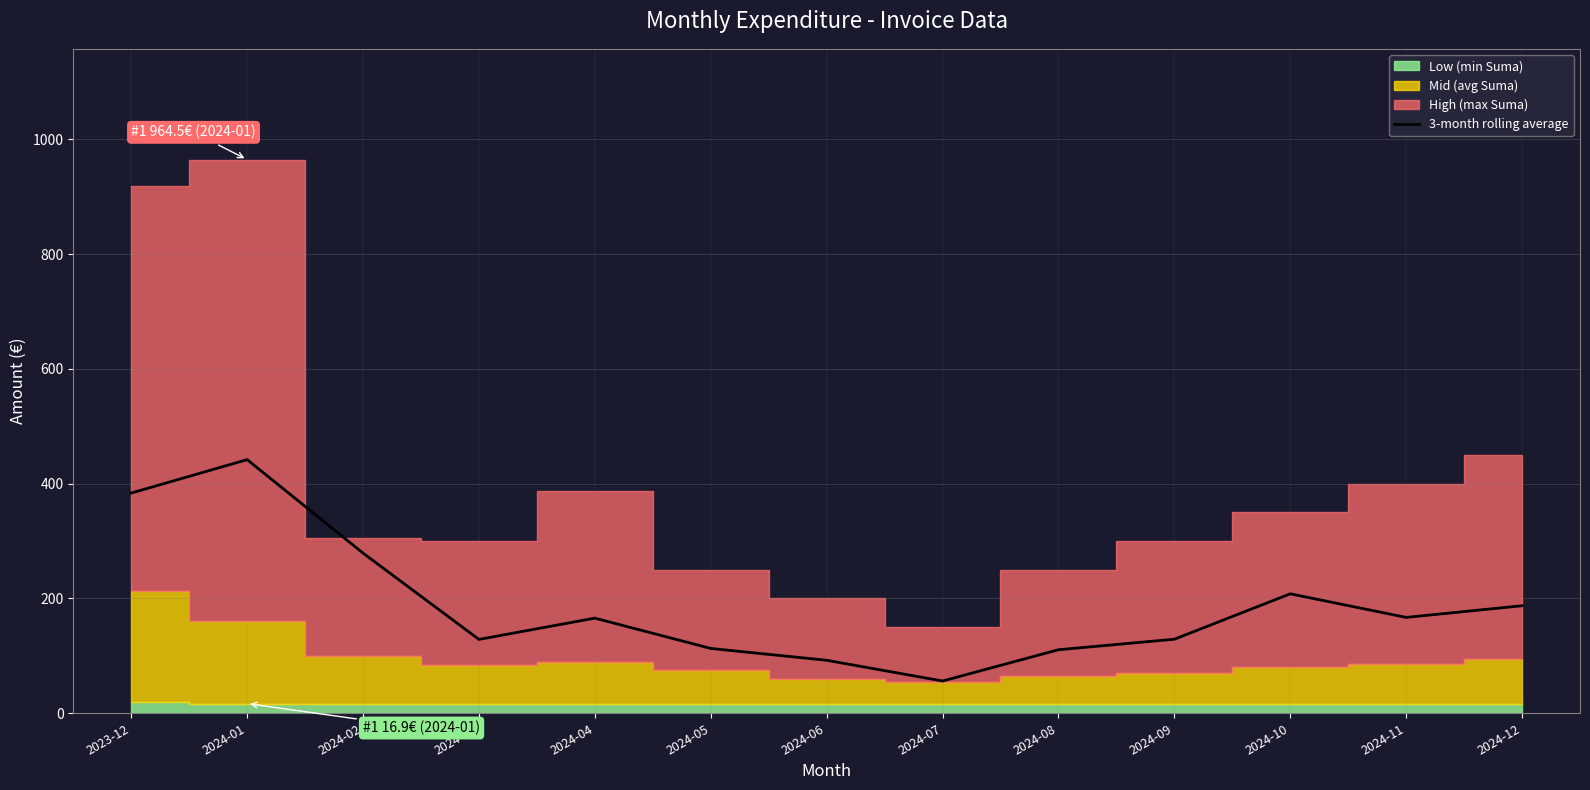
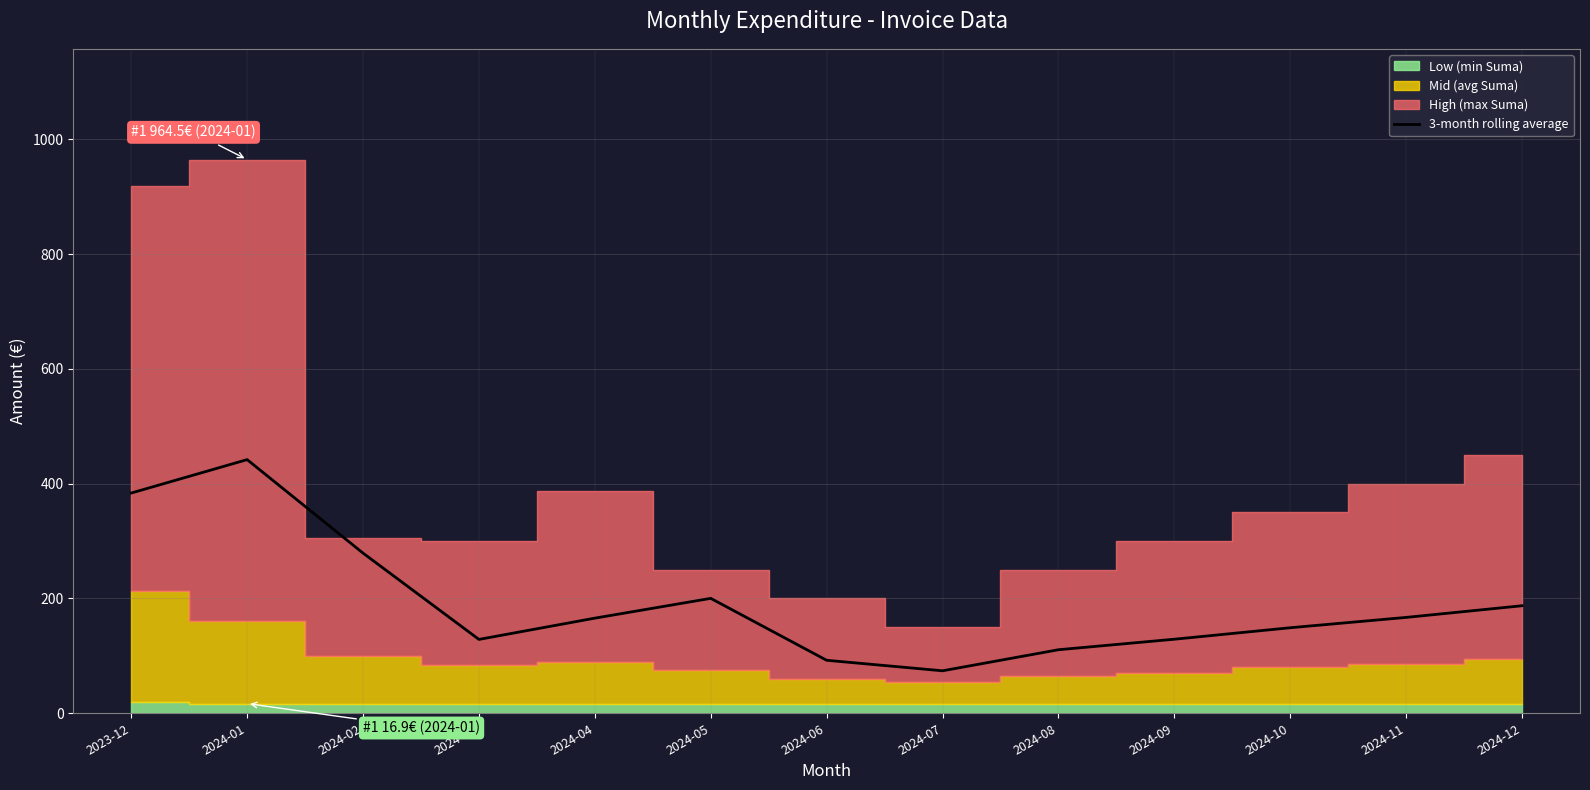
3-month rolling average, 2024-05: 110 -> 200
3-month rolling average, 2024-07: 60 -> 70
3-month rolling average, 2024-10: 210 -> 150
